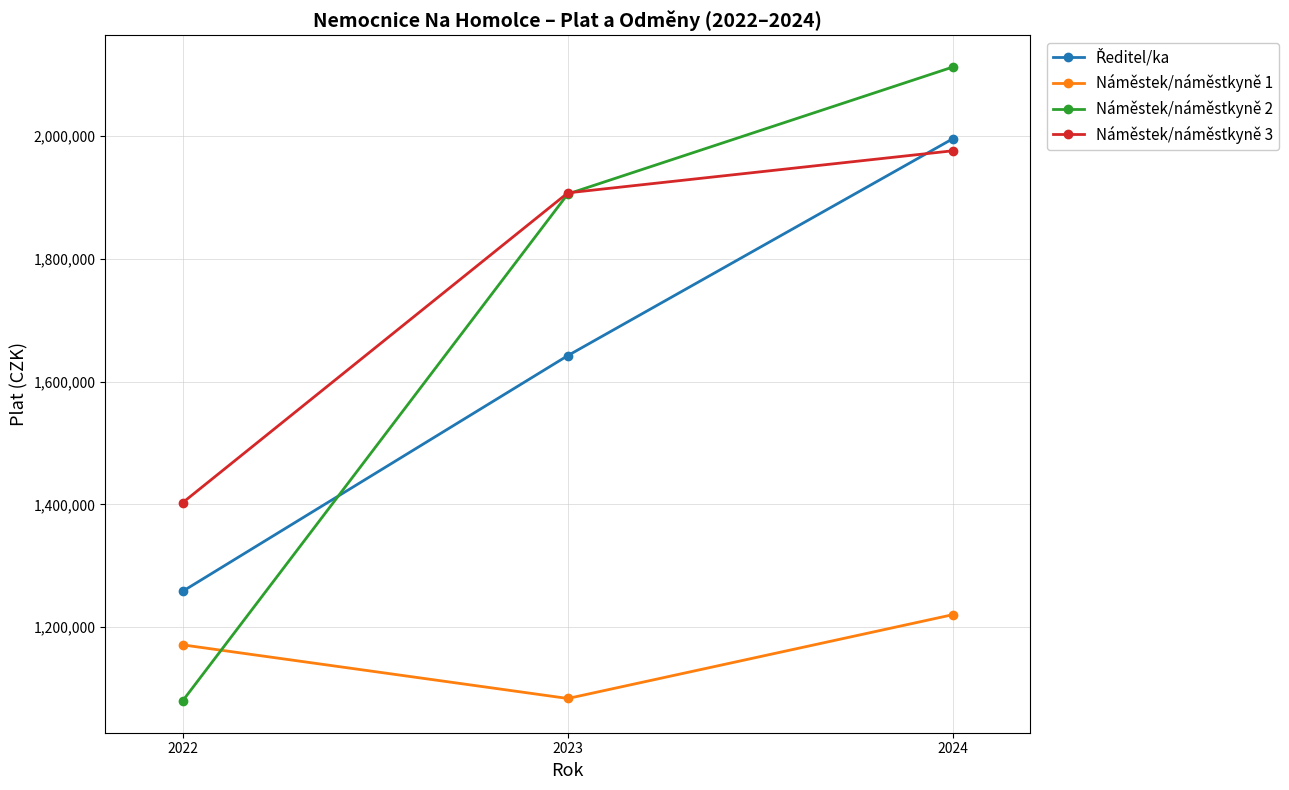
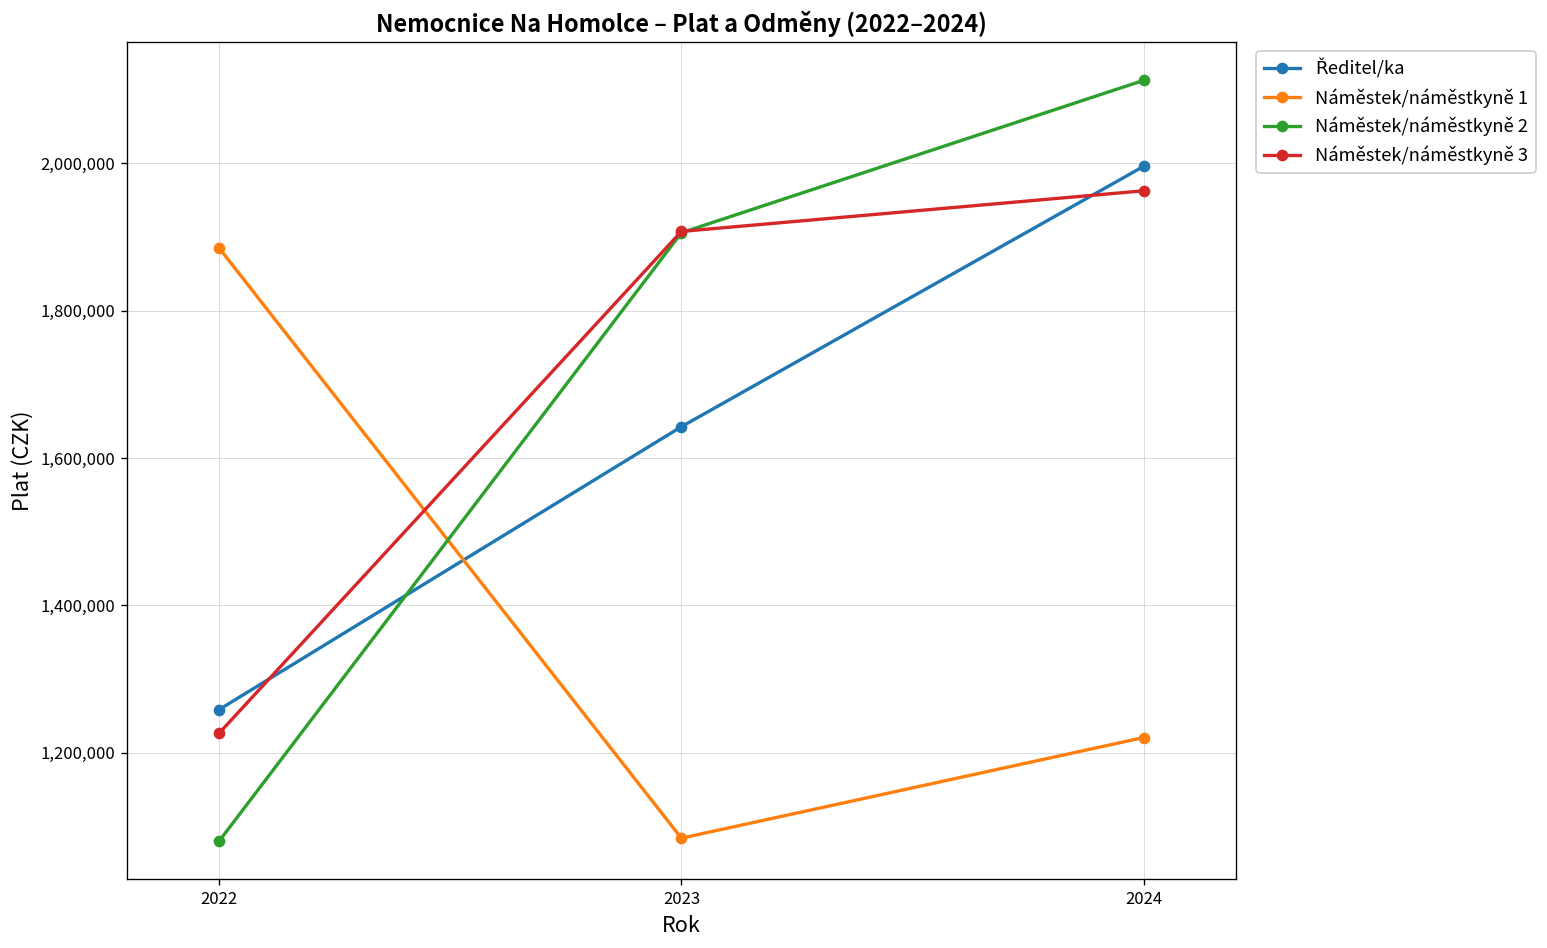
Náměstek/náměstkyně 1, 2022: 1,170,000 -> 1,890,000
Náměstek/náměstkyně 3, 2022: 1,400,000 -> 1,230,000
Náměstek/náměstkyně 3, 2024: 1,980,000 -> 1,960,000
